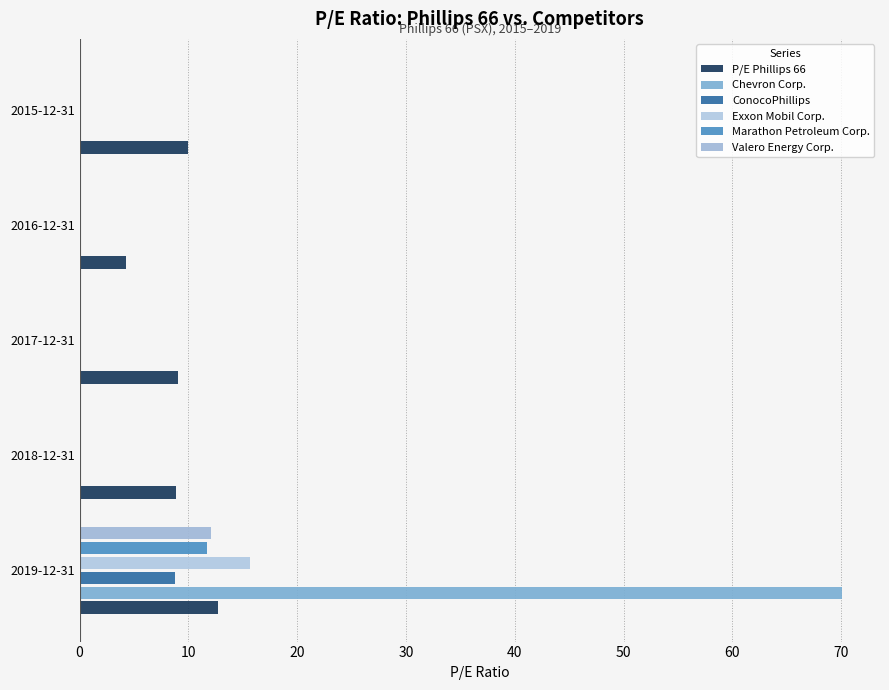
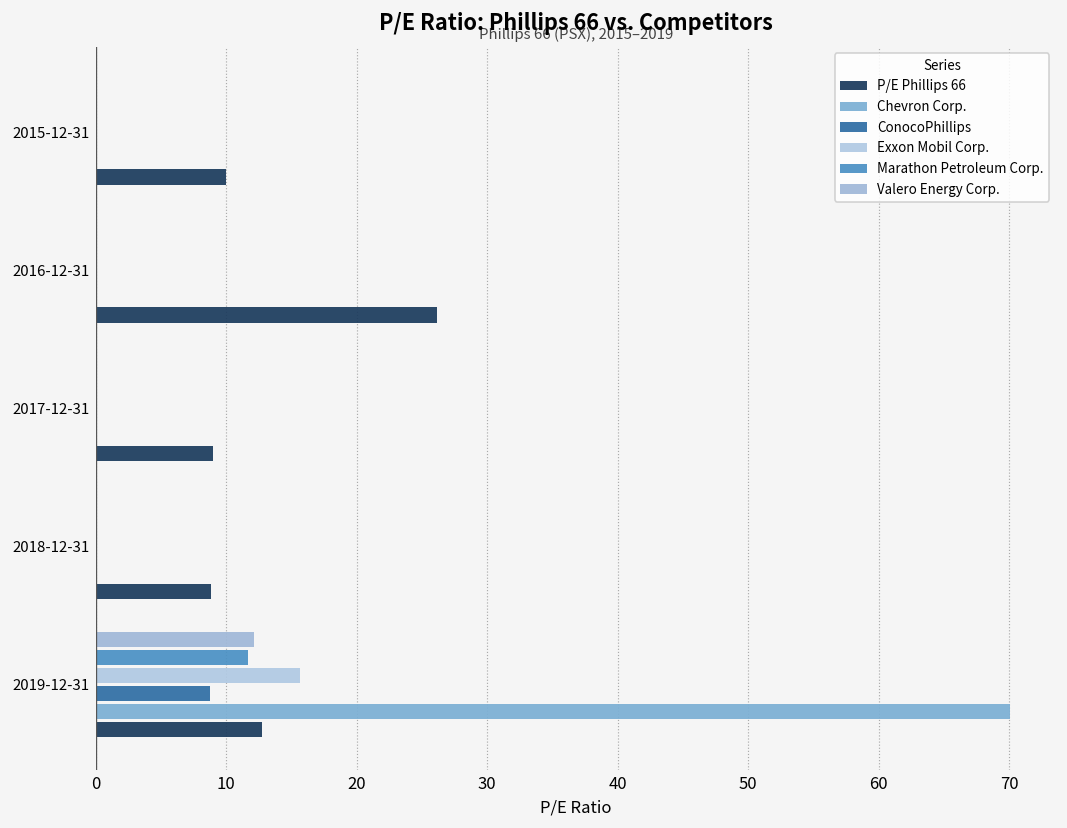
P/E Phillips 66, 2016-12-31: 4.3 -> 26.2
